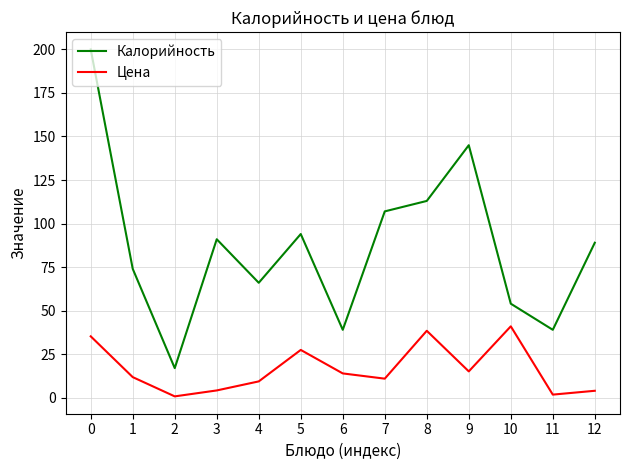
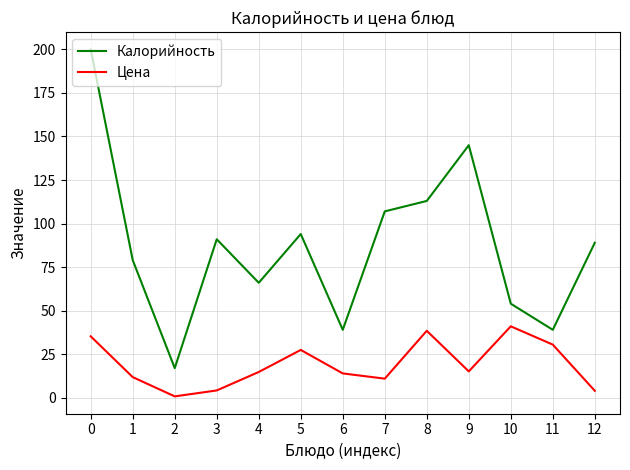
Калорийность, 1: 74 -> 79
Цена, 4: 9 -> 15
Цена, 11: 2 -> 31
